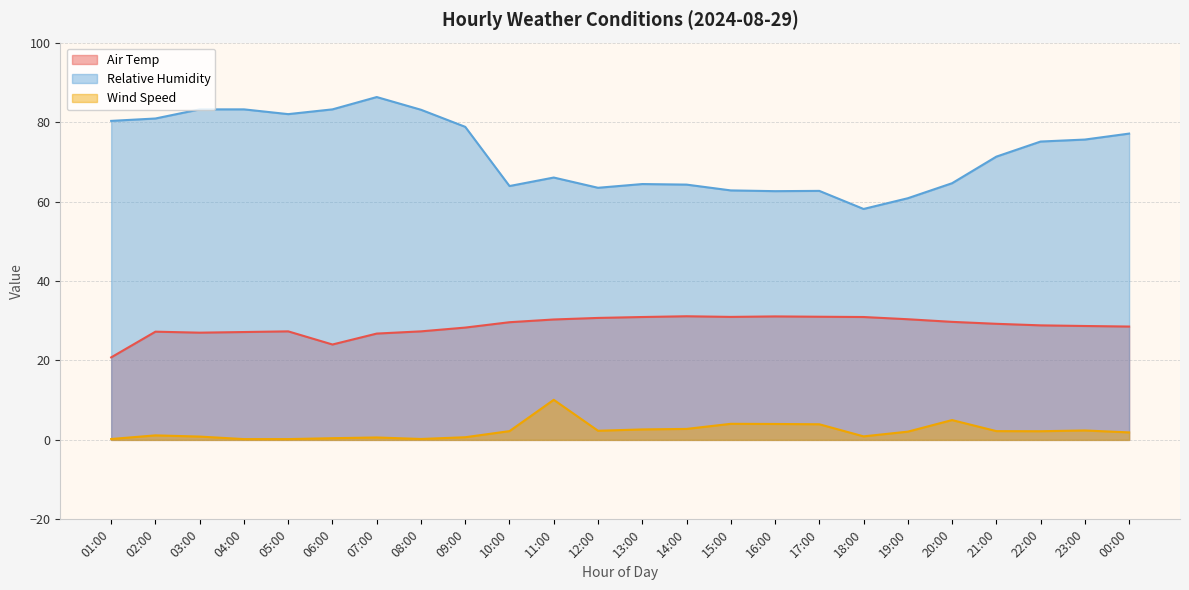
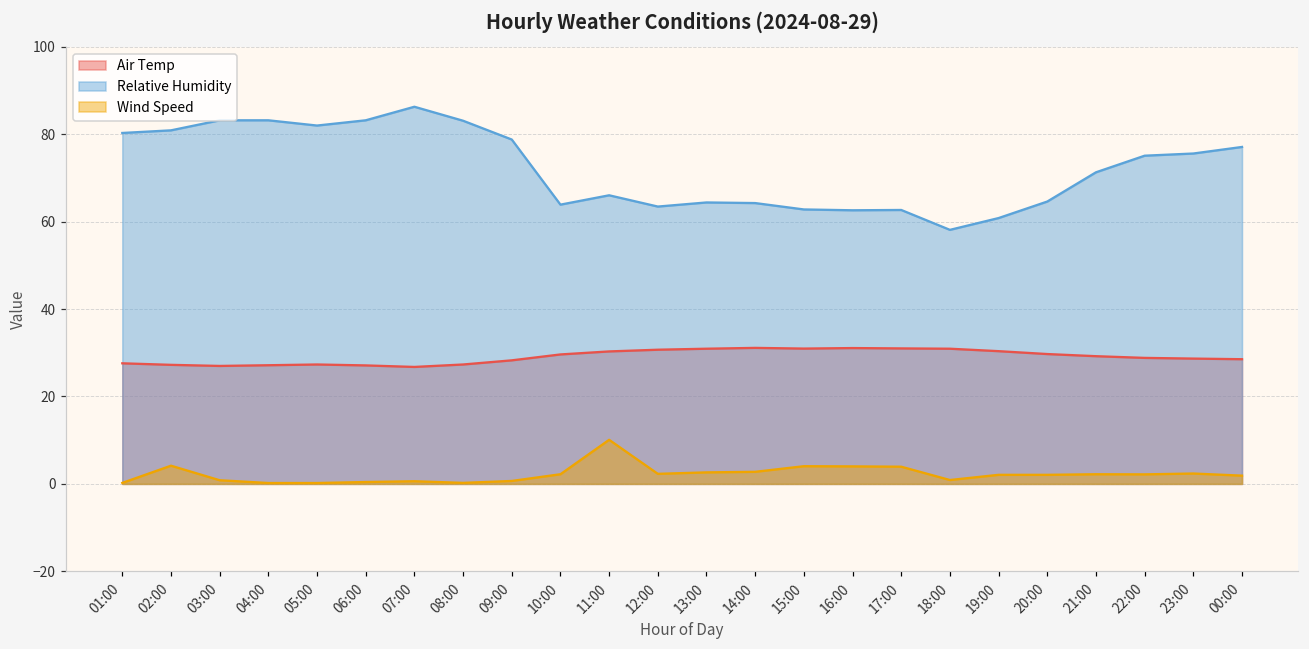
Air Temp, 01:00: 21 -> 28
Wind Speed, 02:00: 1 -> 4
Air Temp, 06:00: 24 -> 27
Wind Speed, 20:00: 5 -> 2
